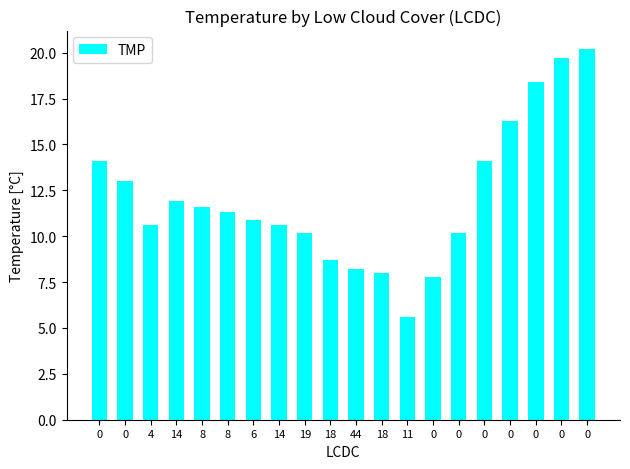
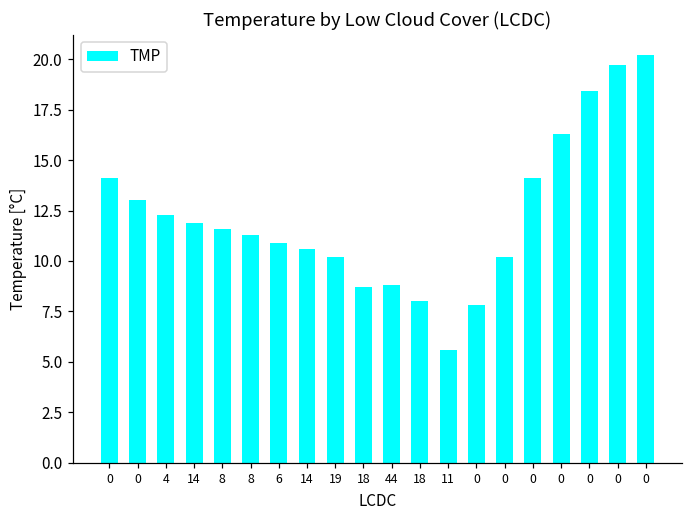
4: 10.6 -> 12.3
44: 8.2 -> 8.8
